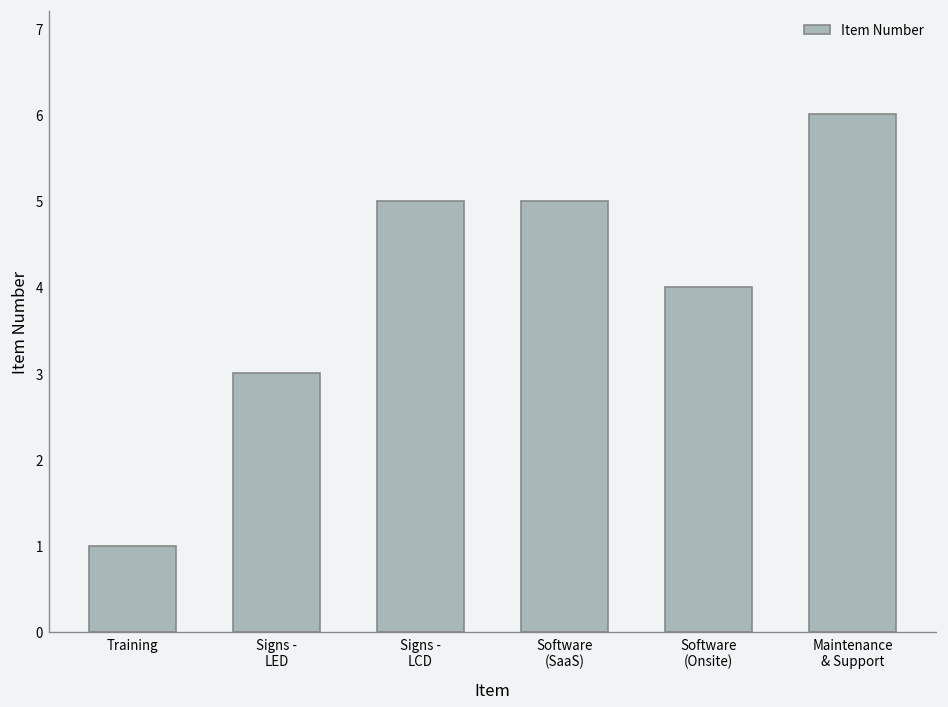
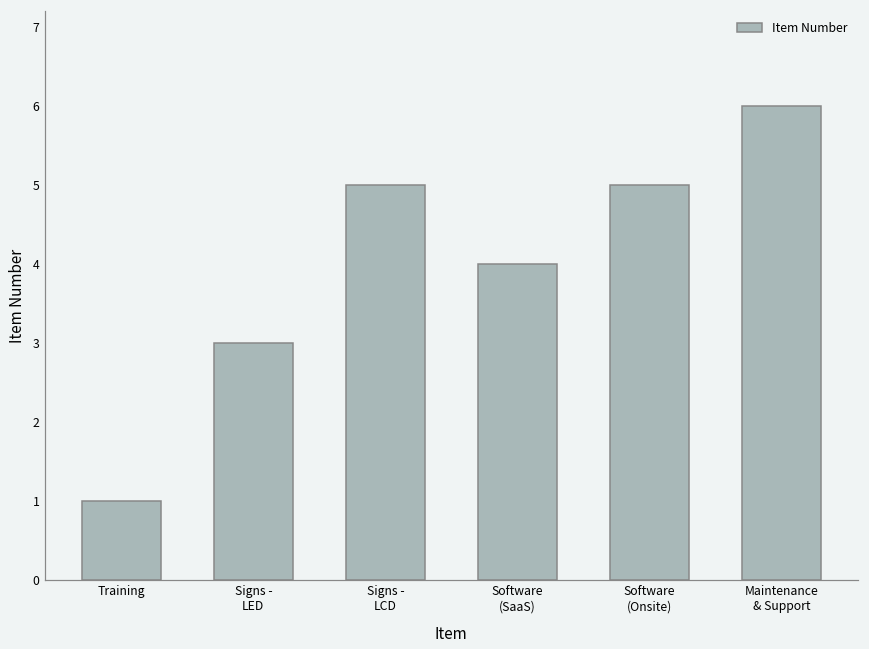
Software (SaaS): 5 -> 4
Software (Onsite): 4 -> 5
